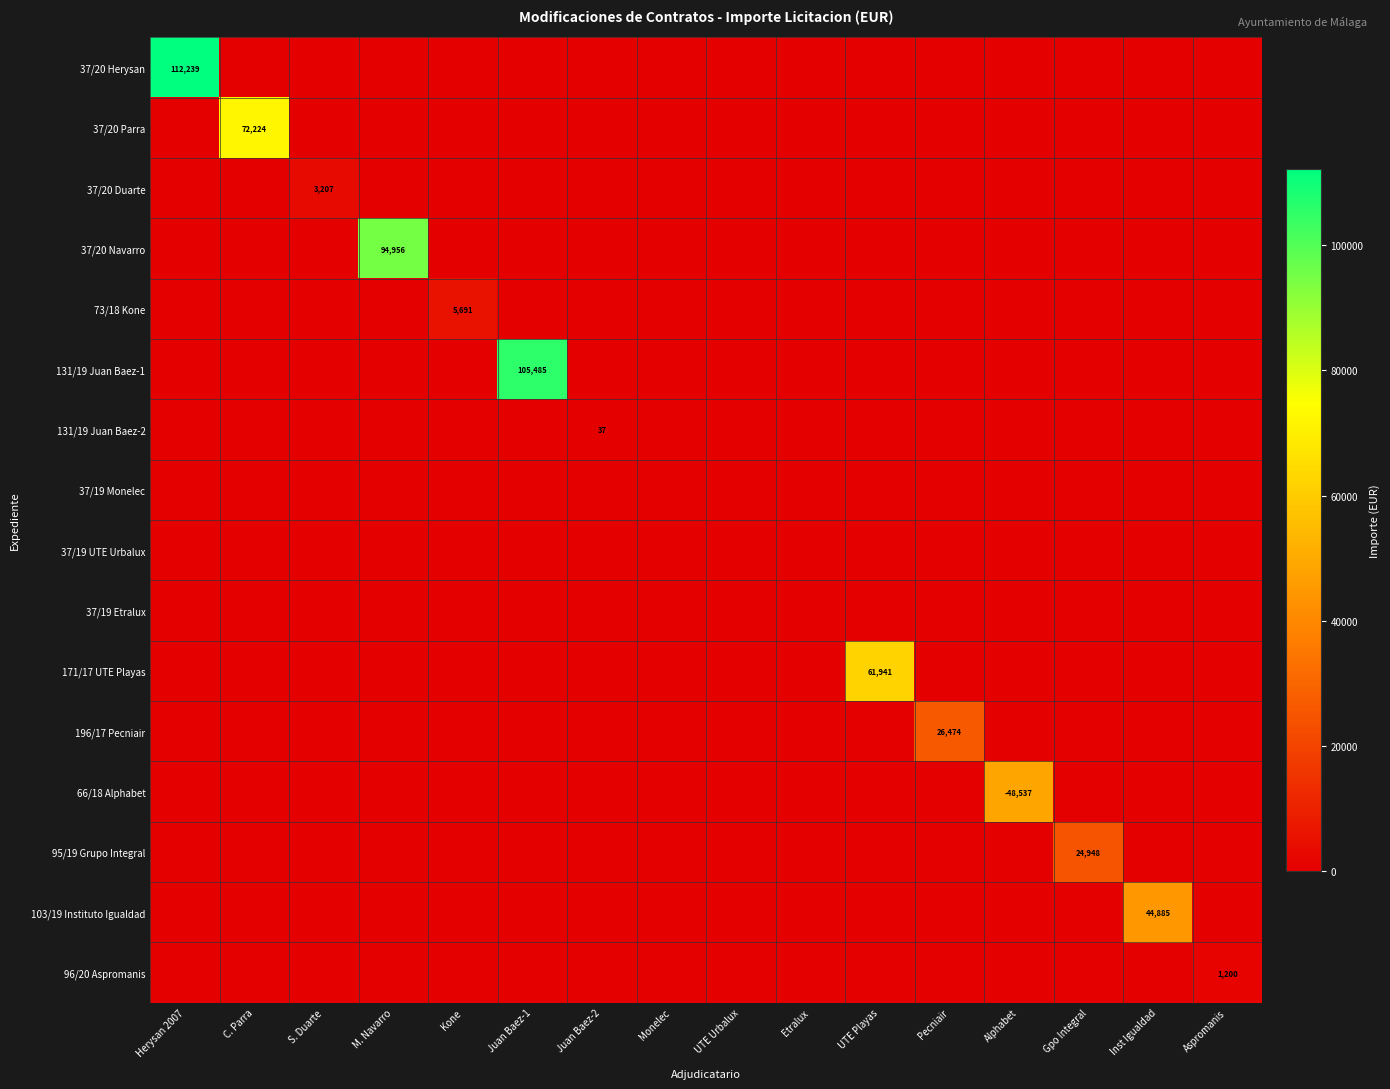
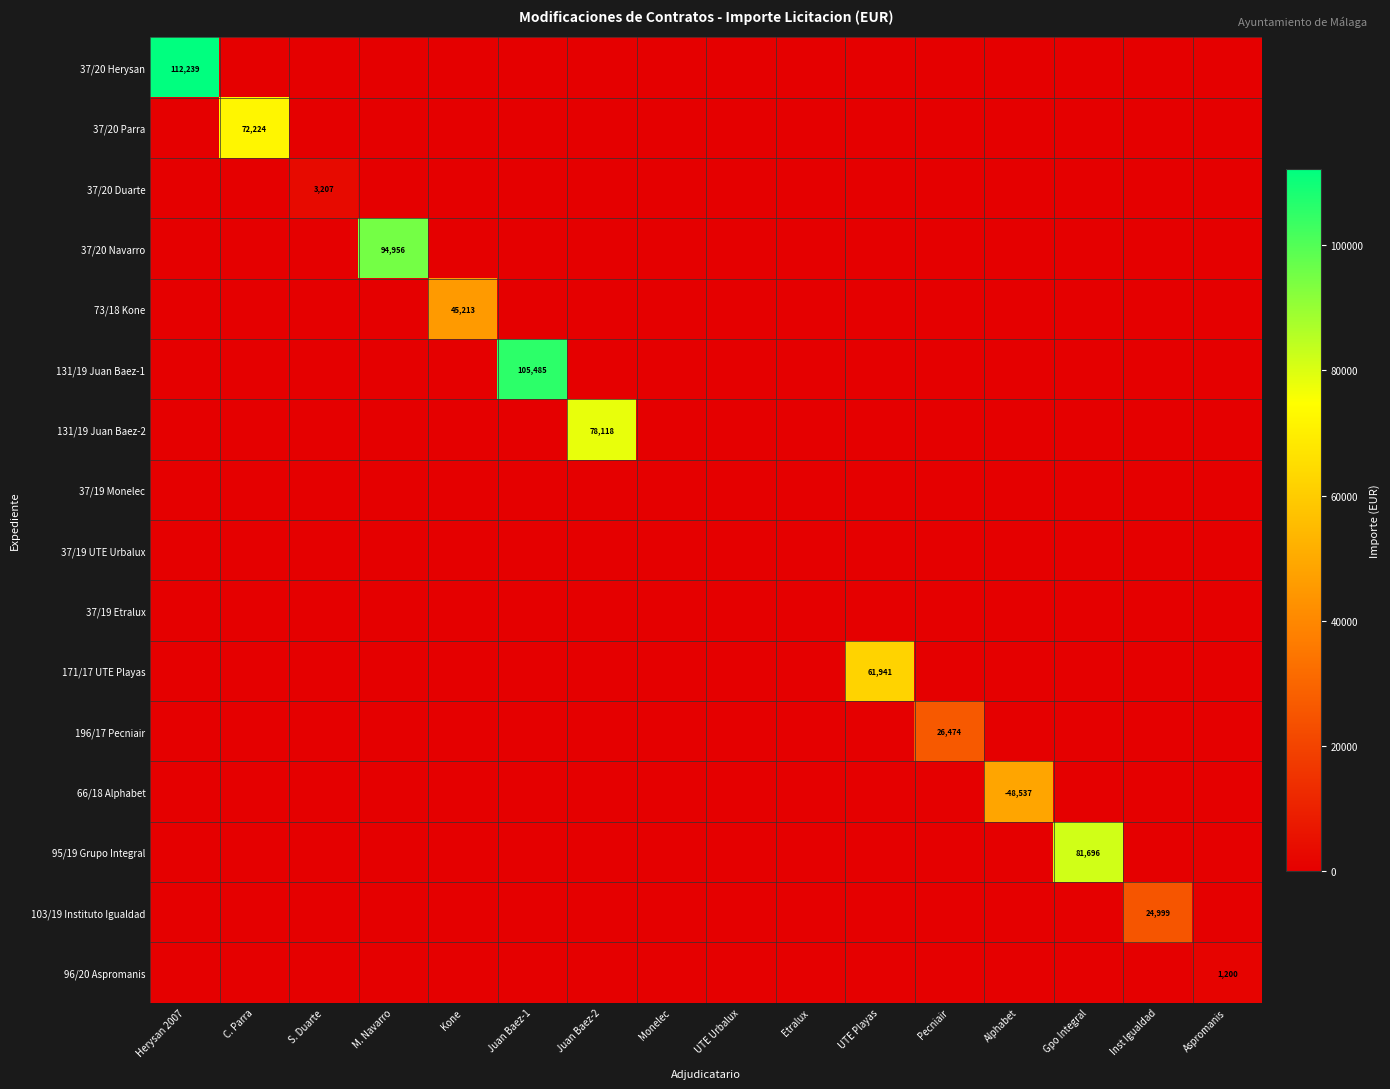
73/18 Kone, Kone: 5,691 -> 45,213
131/19 Juan Baez-2, Juan Baez-2: 37 -> 78,118
95/19 Grupo Integral, Gpo Integral: 24,948 -> 81,696
103/19 Instituto Igualdad, Inst Igualdad: 44,885 -> 24,999
